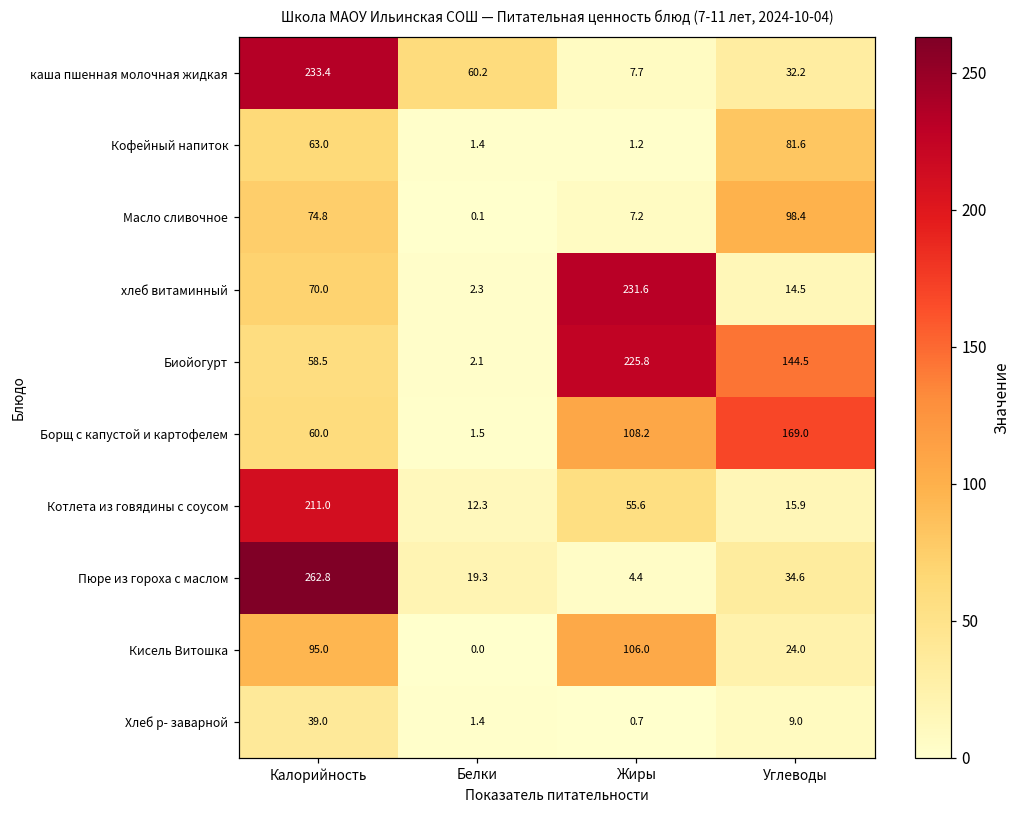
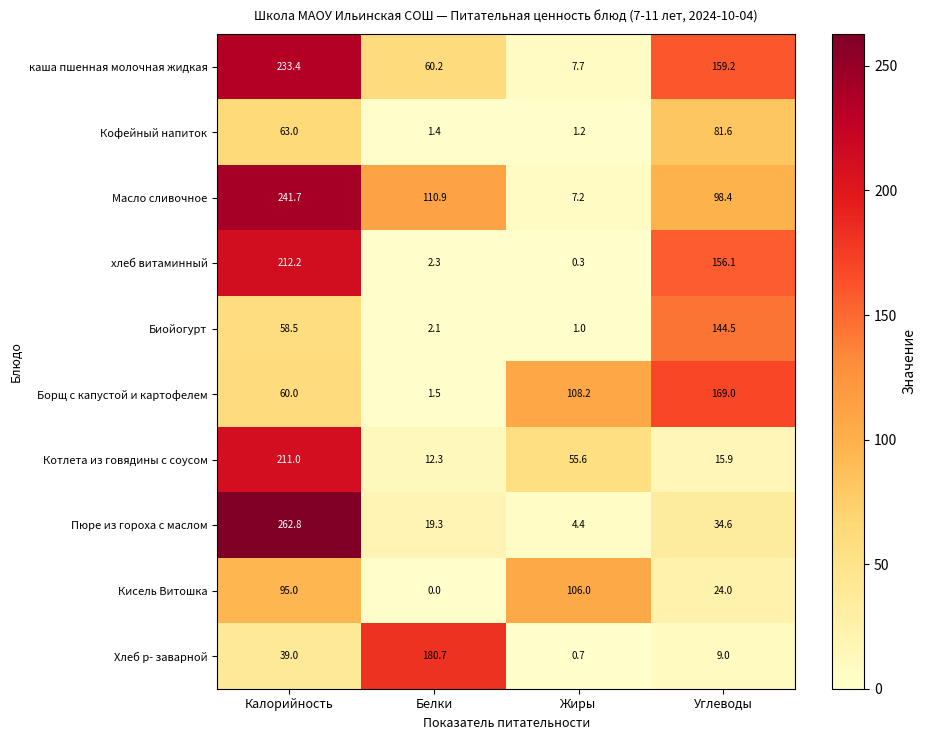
каша пшенная молочная жидкая, Углеводы: 32.2 -> 159.2
Масло сливочное, Калорийность: 74.8 -> 241.7
Масло сливочное, Белки: 0.1 -> 110.9
хлеб витаминный, Калорийность: 70.0 -> 212.2
хлеб витаминный, Жиры: 231.6 -> 0.3
хлеб витаминный, Углеводы: 14.5 -> 156.1
Биойогурт, Жиры: 225.8 -> 1.0
Хлеб р- заварной, Белки: 1.4 -> 180.7
